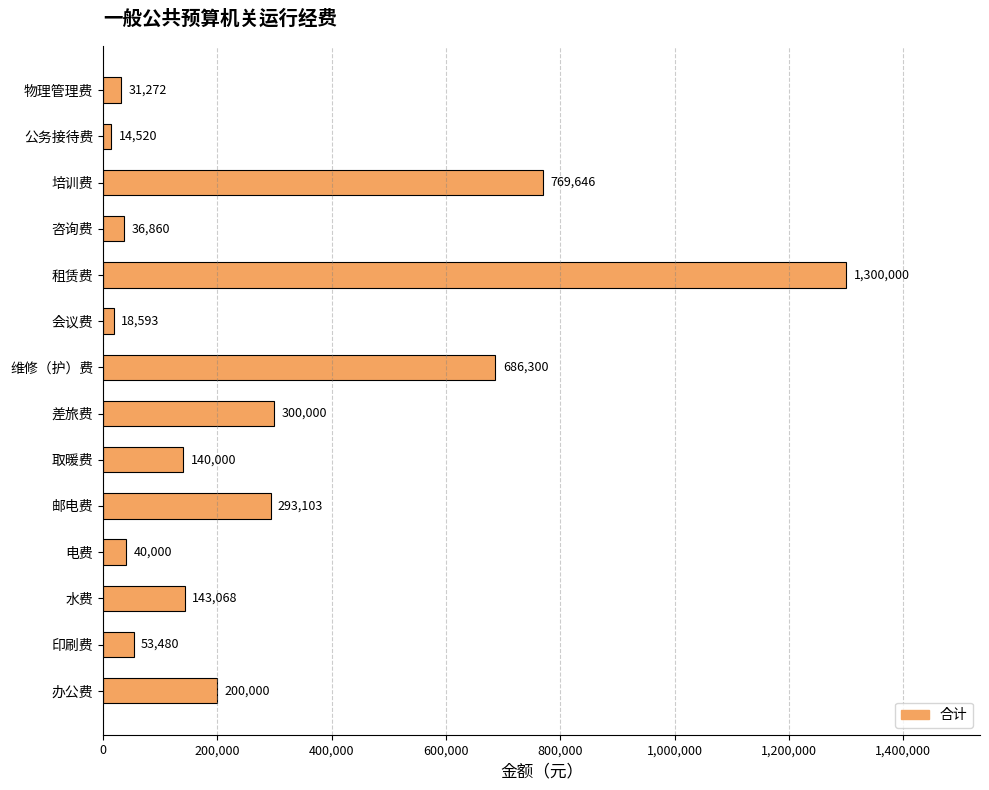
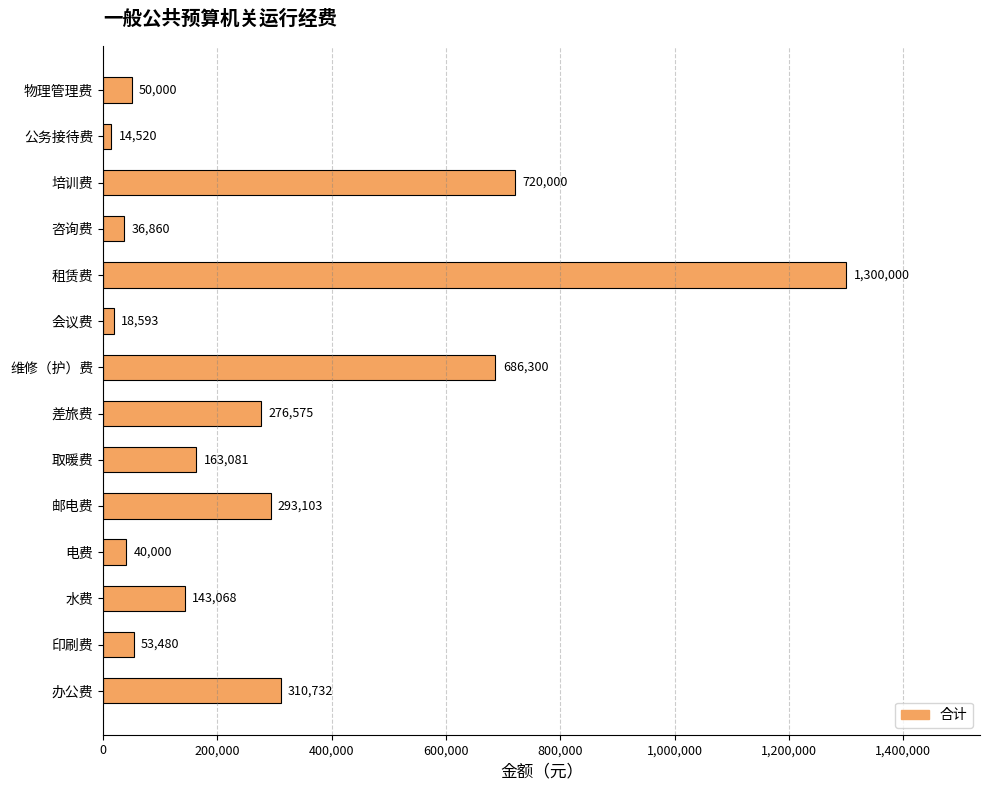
物理管理费: 31,272 -> 50,000
培训费: 769,646 -> 720,000
差旅费: 300,000 -> 276,575
取暖费: 140,000 -> 163,081
办公费: 200,000 -> 310,732
